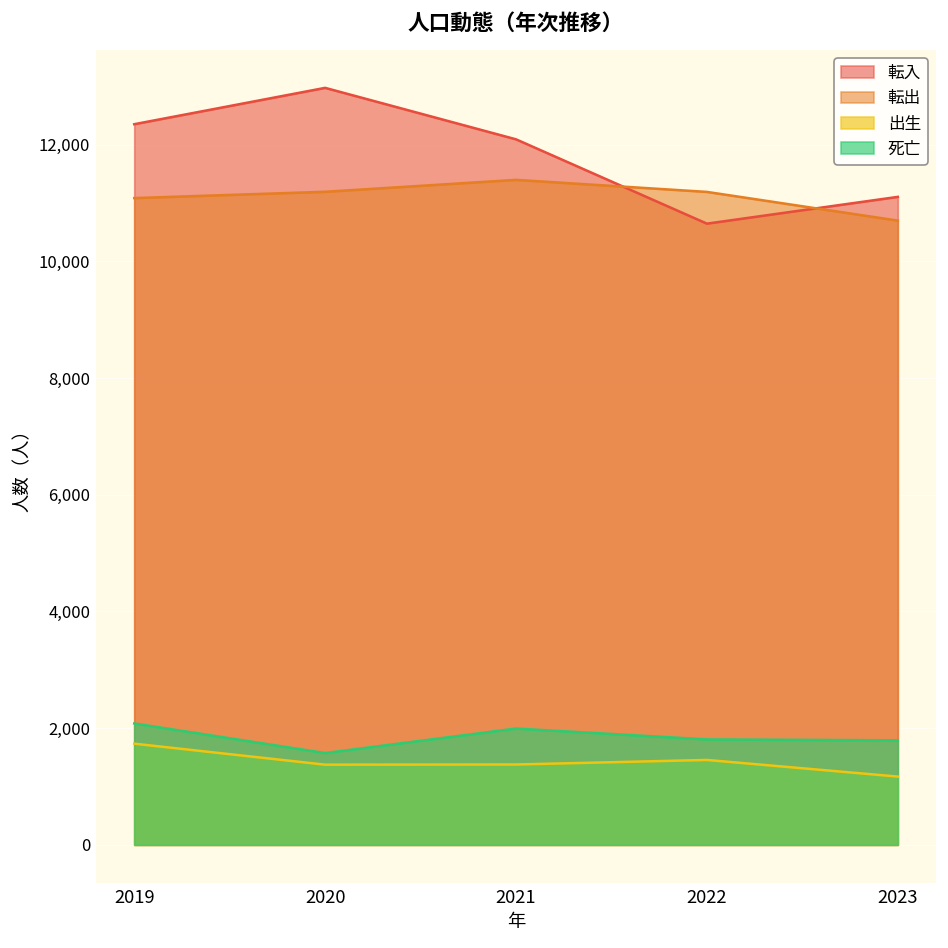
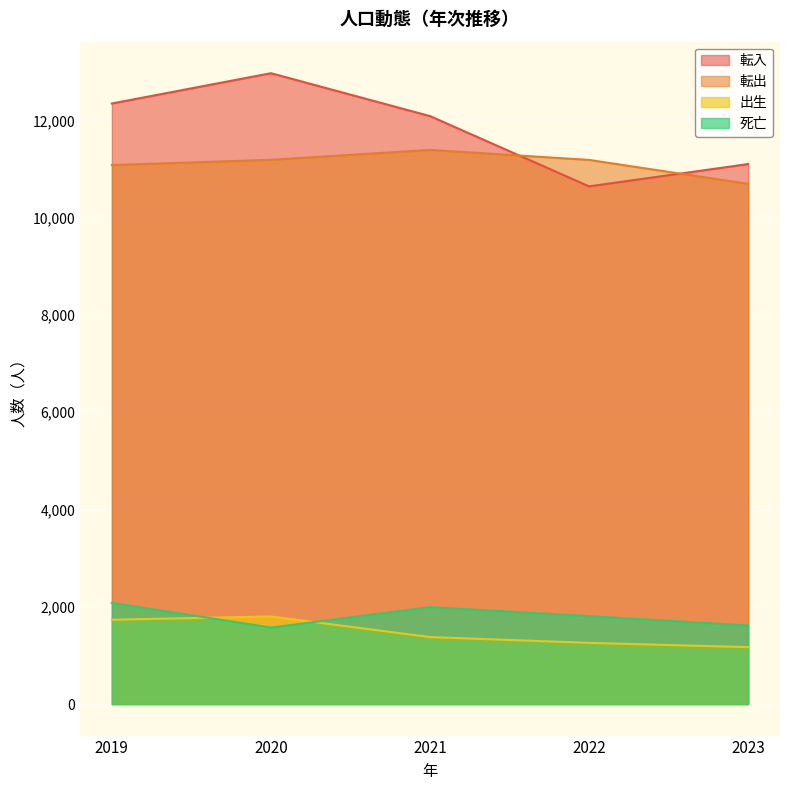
出生, 2020: 1,400 -> 1,800
出生, 2022: 1,500 -> 1,300
死亡, 2023: 1,800 -> 1,600
